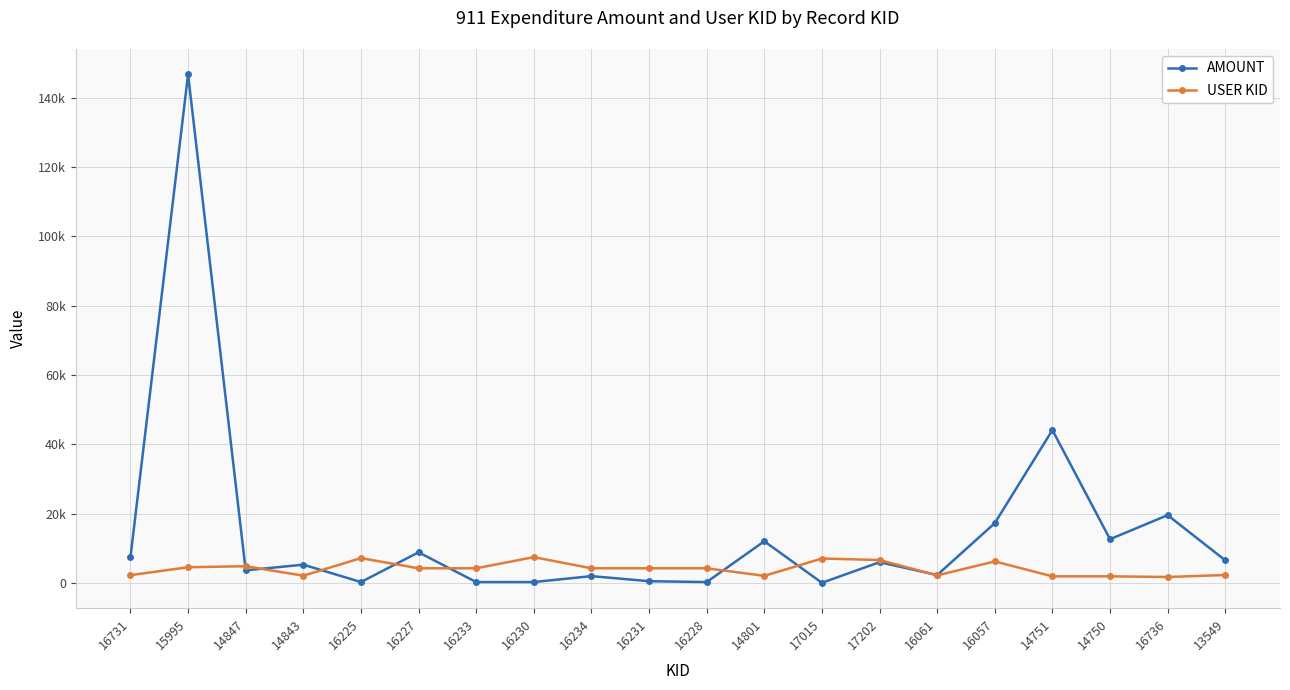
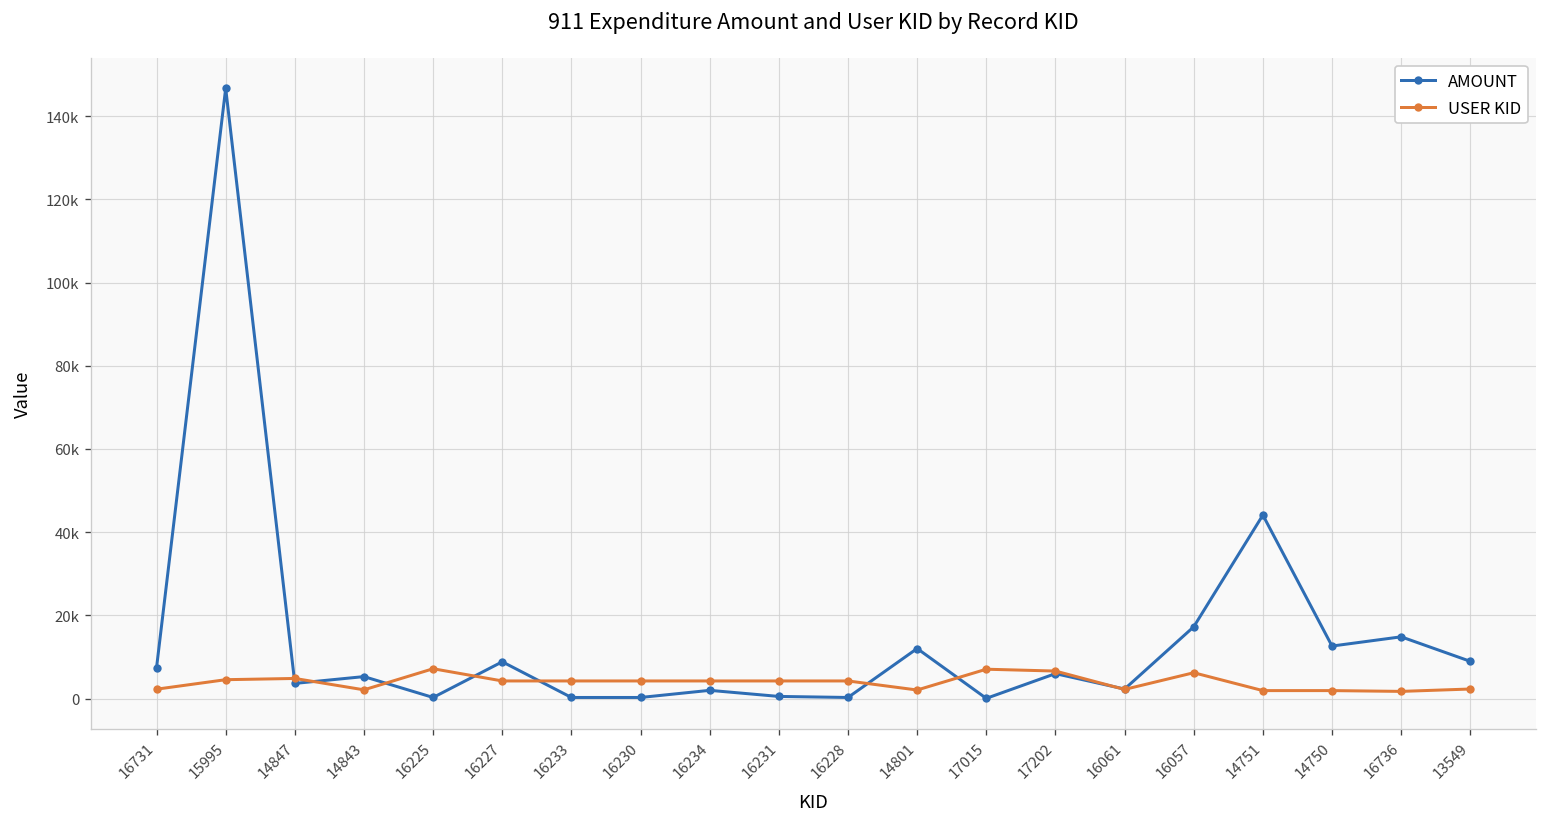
USER KID, 16230: 7000 -> 4000
AMOUNT, 16736: 20000 -> 15000
AMOUNT, 13549: 7000 -> 9000
